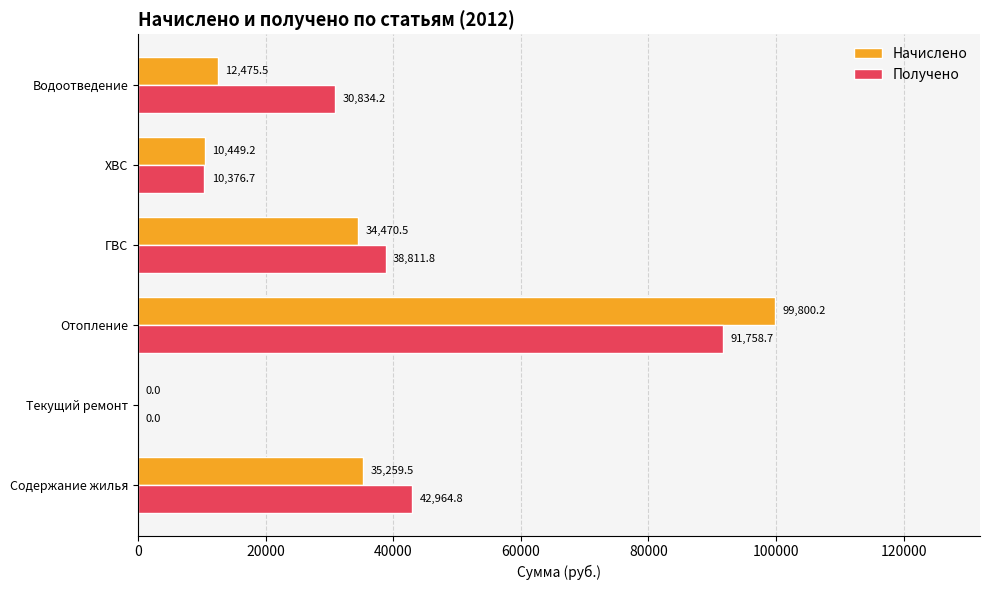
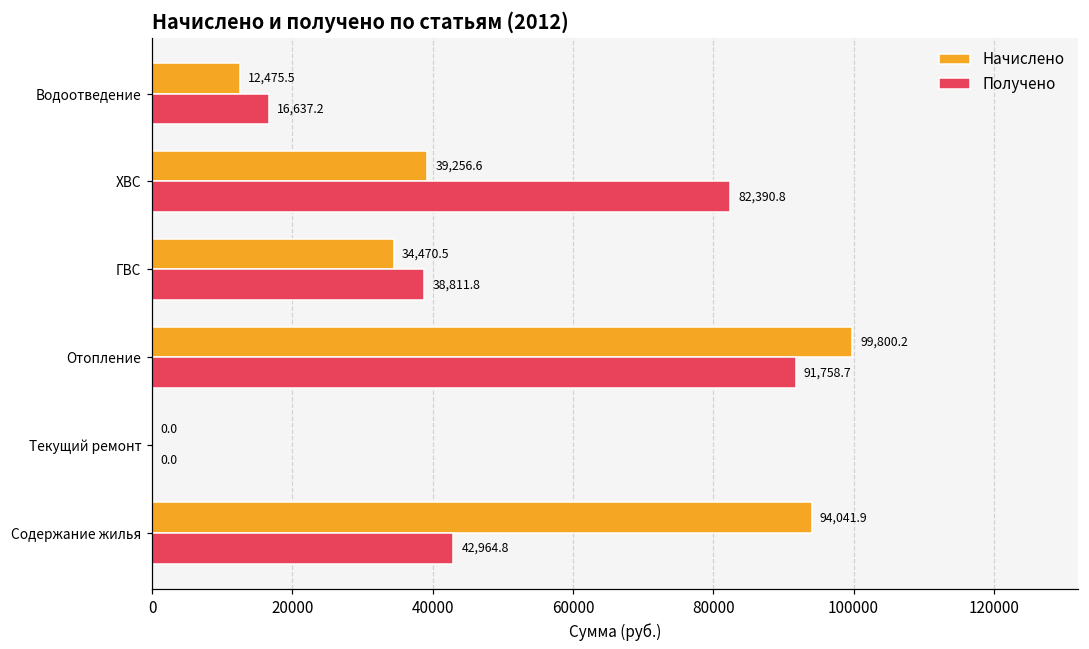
Получено, Водоотведение: 30,834.2 -> 16,637.2
Начислено, ХВС: 10,449.2 -> 39,256.6
Получено, ХВС: 10,376.7 -> 82,390.8
Начислено, Содержание жилья: 35,259.5 -> 94,041.9
